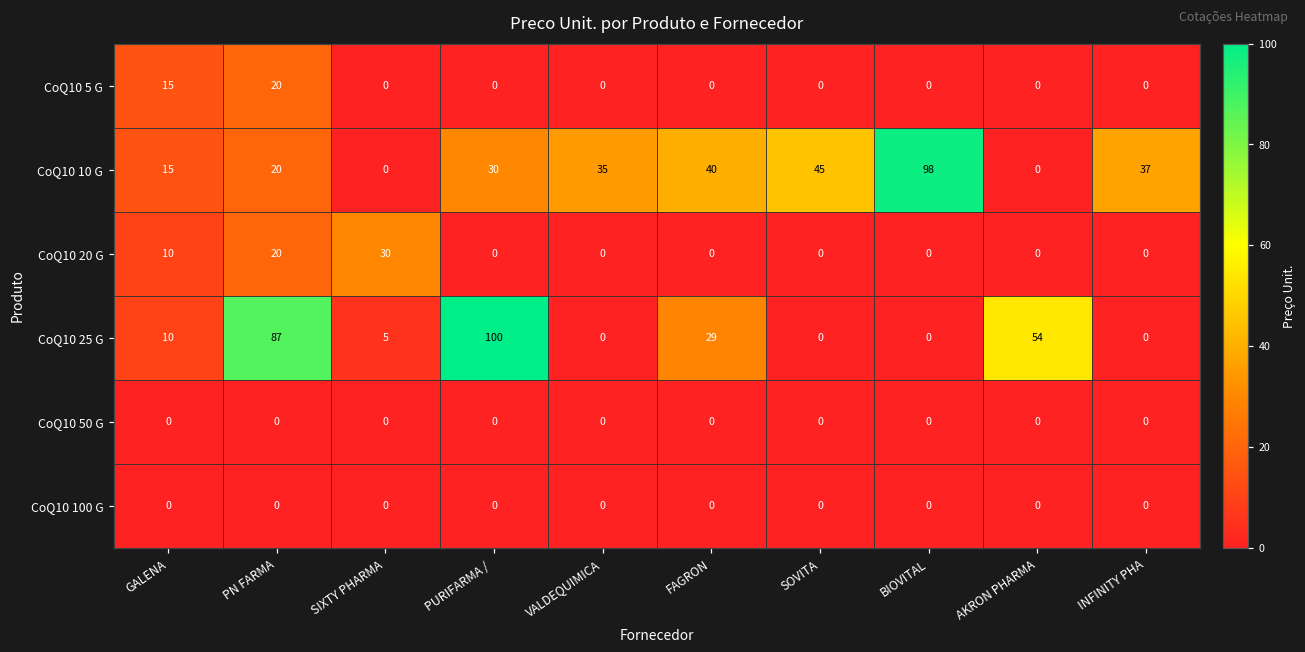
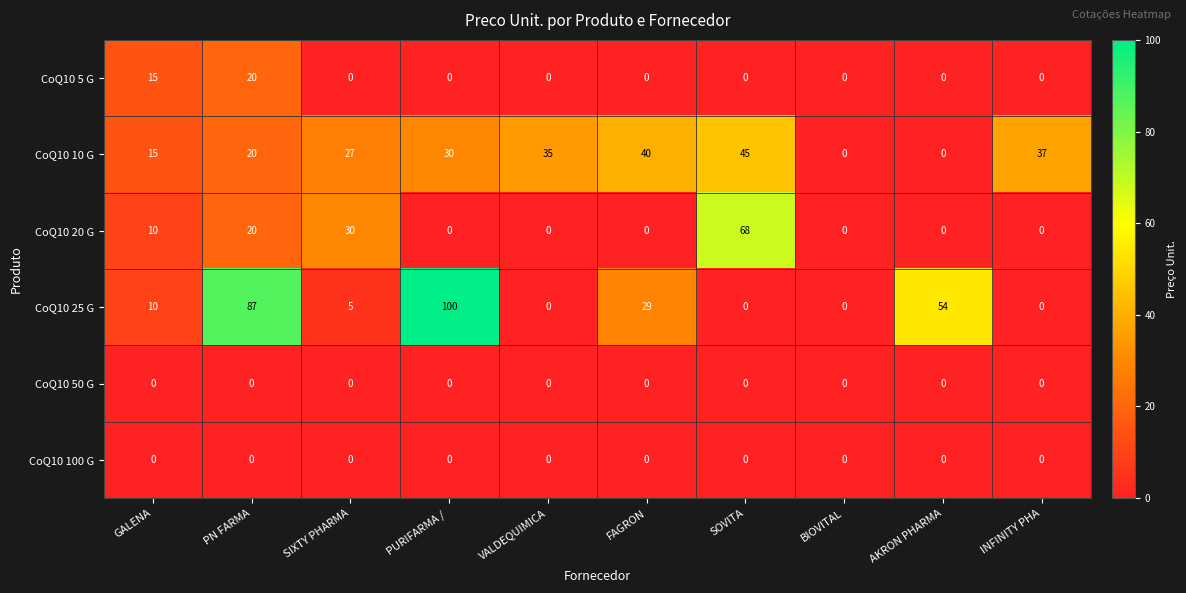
CoQ10 10 G, SIXTY PHARMA: 0 -> 27
CoQ10 10 G, BIOVITAL: 98 -> 0
CoQ10 20 G, SOVITA: 0 -> 68
